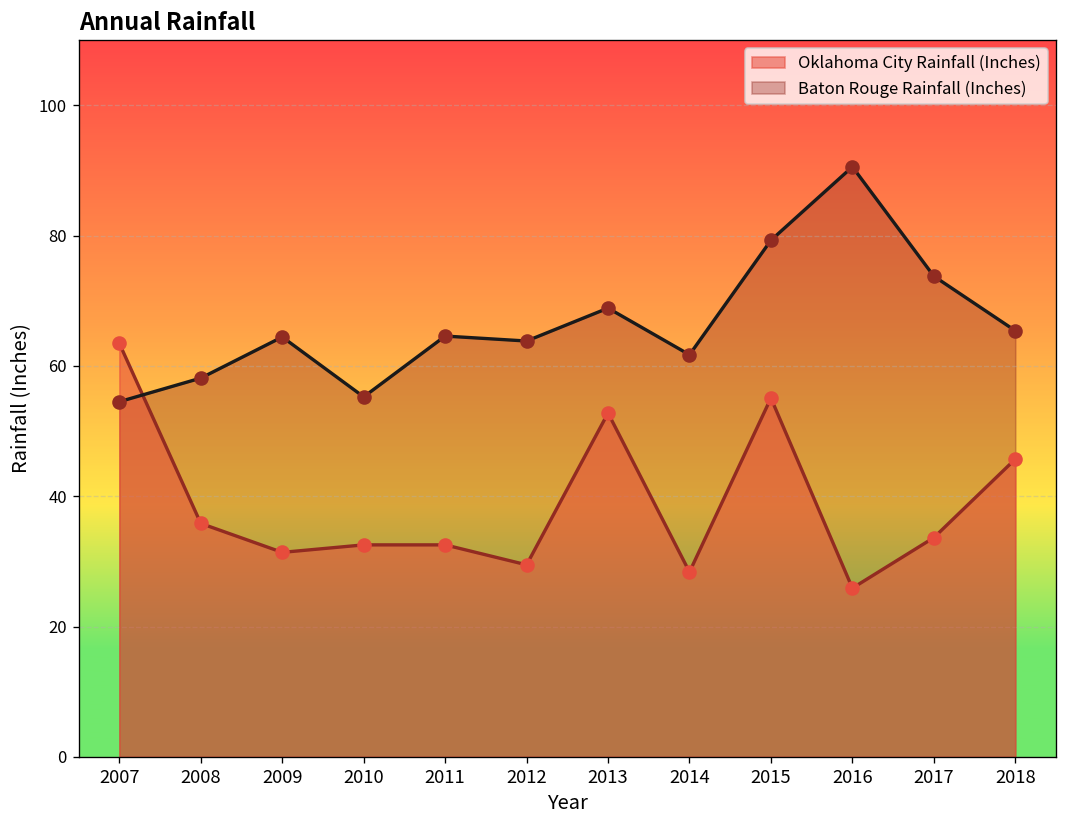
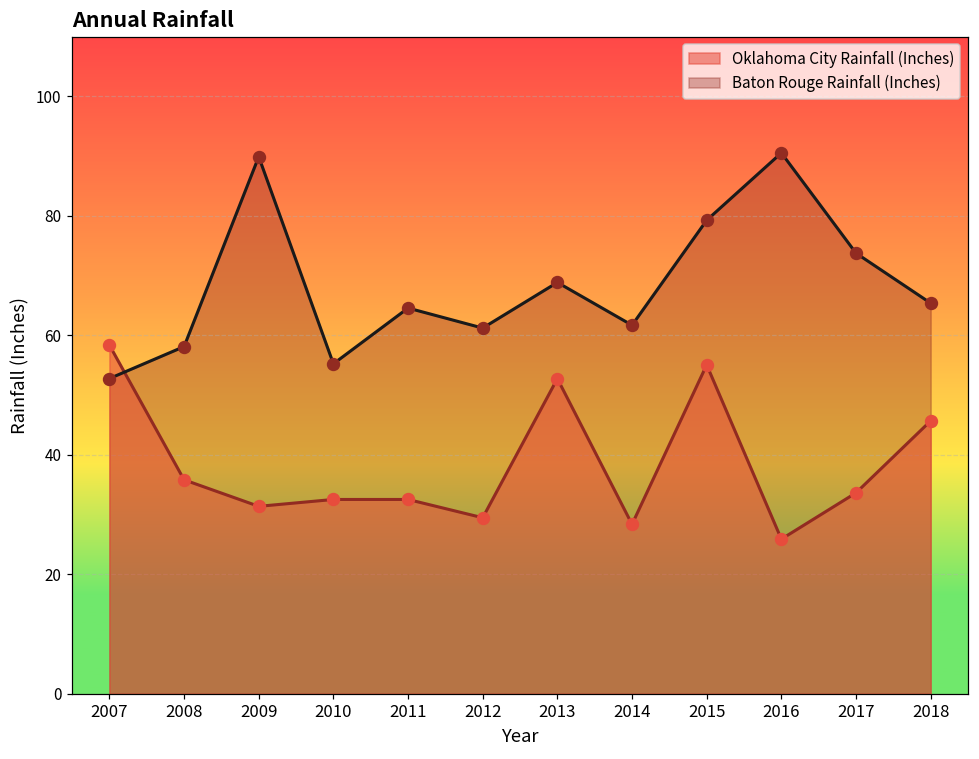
Oklahoma City Rainfall (Inches), 2007: 63 -> 58
Baton Rouge Rainfall (Inches), 2007: 55 -> 53
Baton Rouge Rainfall (Inches), 2009: 64 -> 90
Baton Rouge Rainfall (Inches), 2012: 64 -> 61
